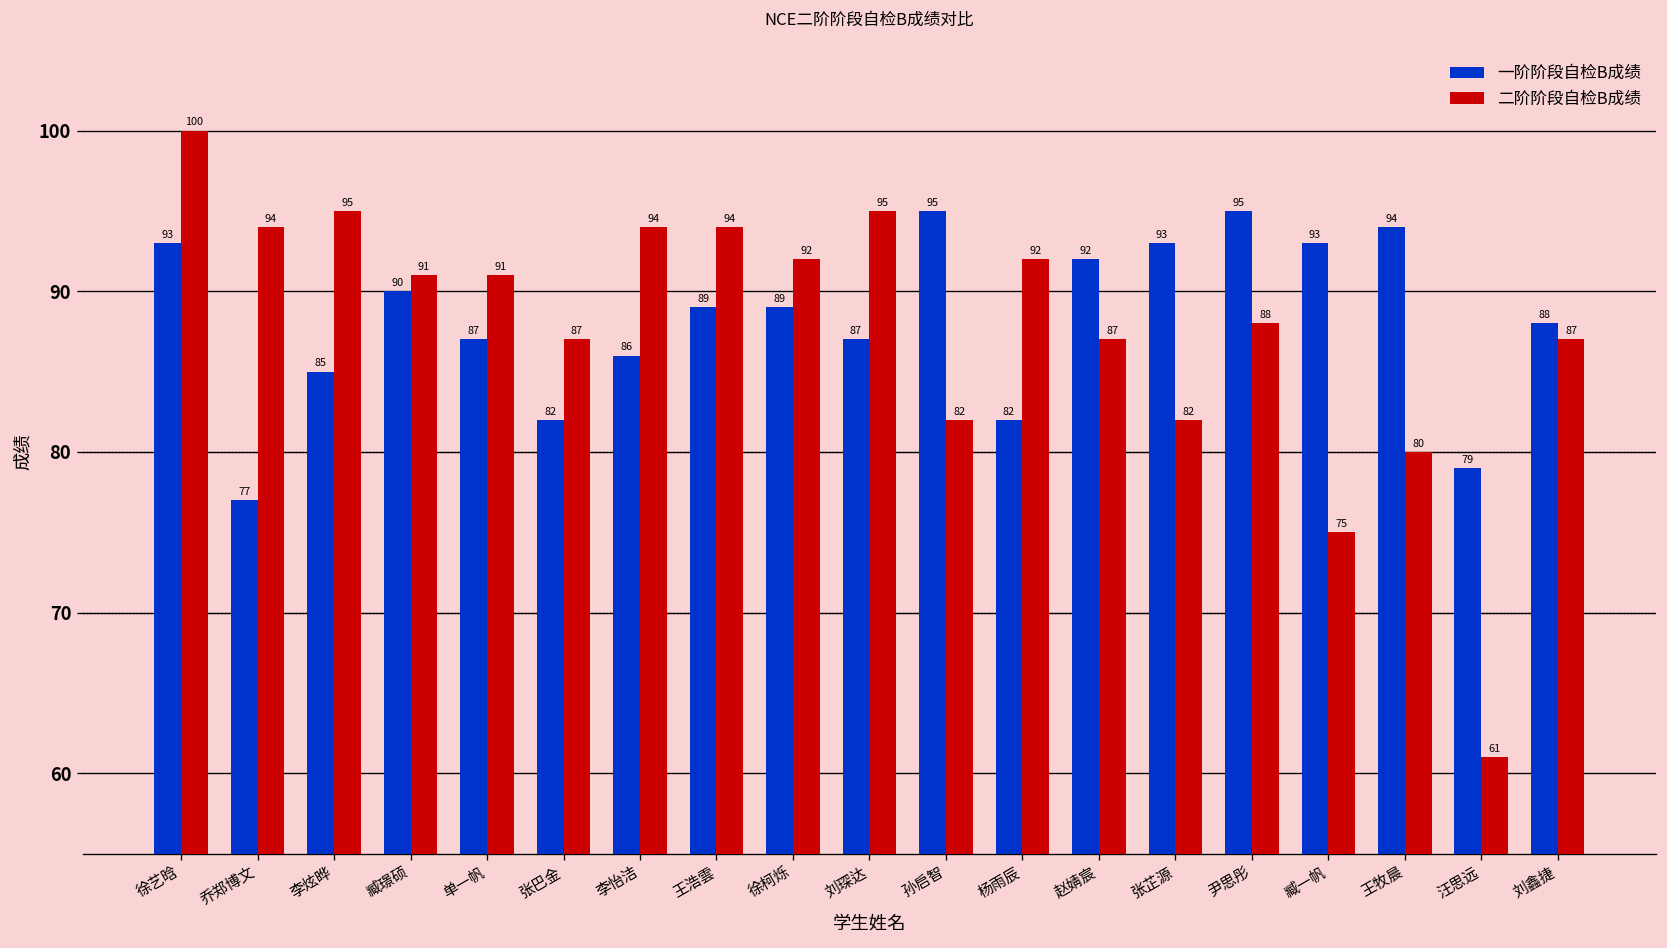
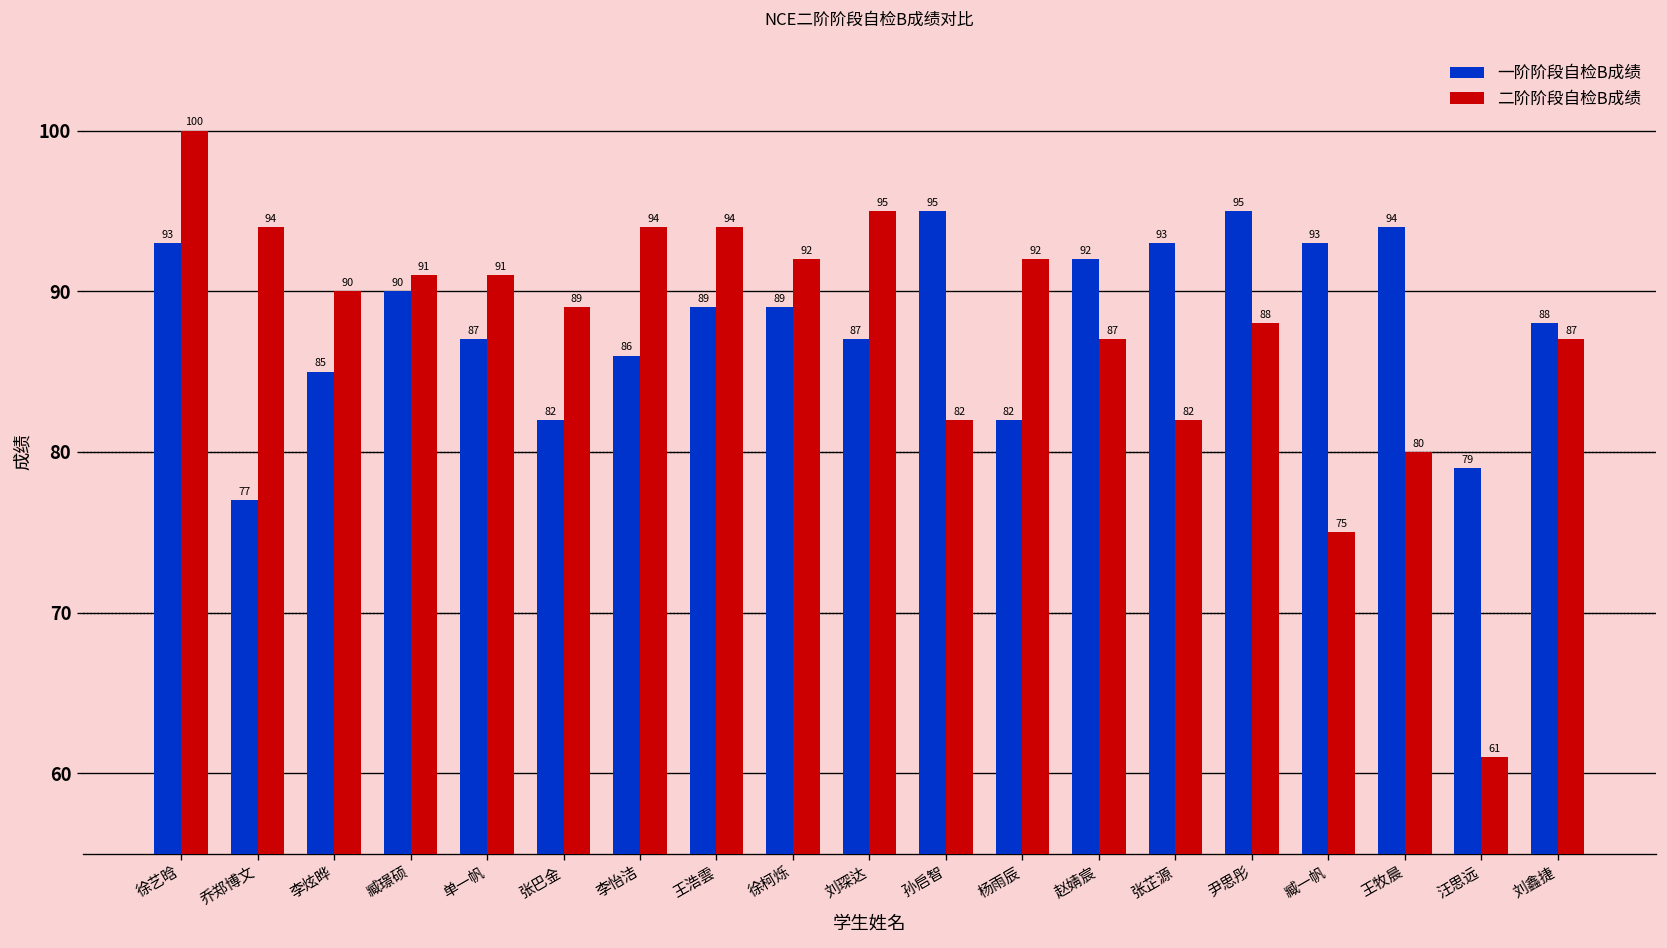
二阶阶段自检B成绩, 李炫晔: 95 -> 90
二阶阶段自检B成绩, 张巴金: 87 -> 89
